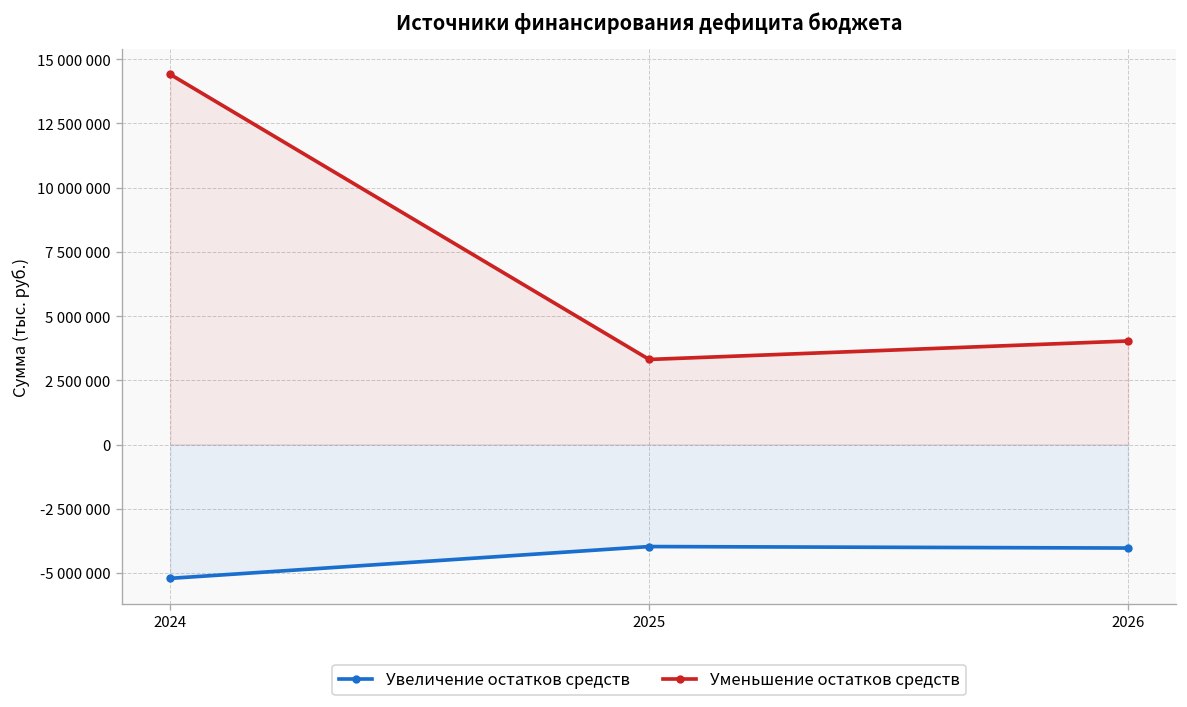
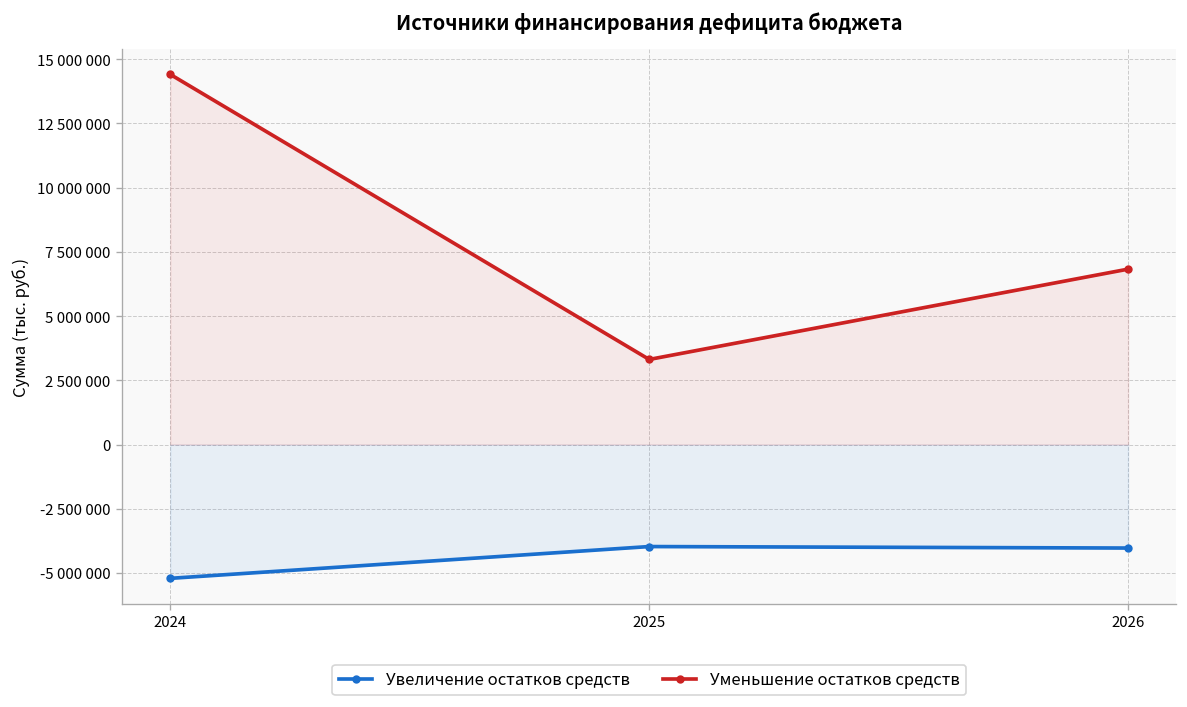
Уменьшение остатков средств, 2026: 4000000 -> 6800000
